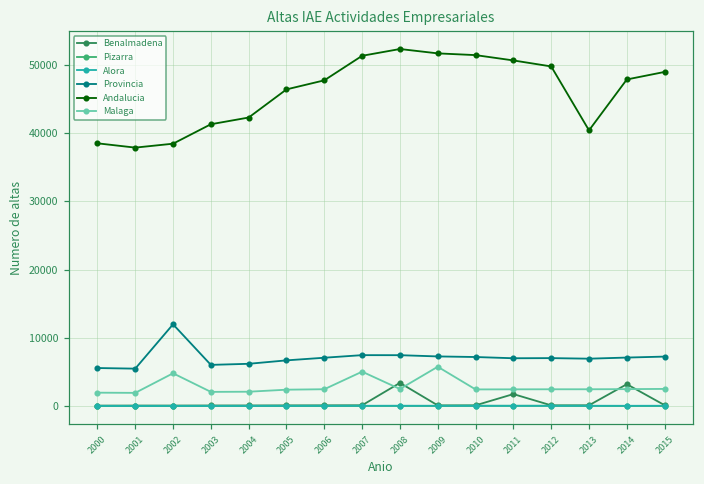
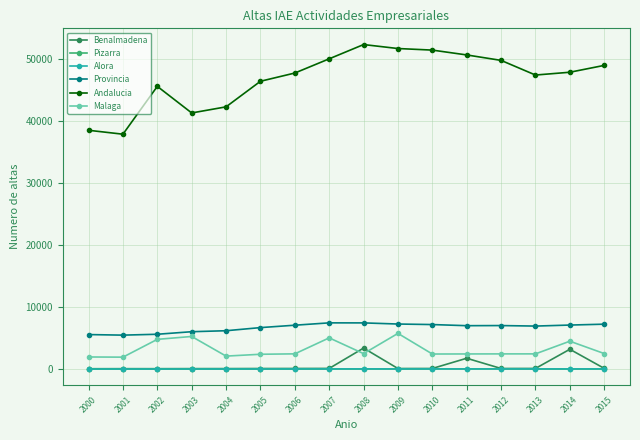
Provincia, 2002: 12000 -> 6000
Andalucia, 2002: 38000 -> 46000
Malaga, 2003: 2000 -> 5000
Andalucia, 2007: 51000 -> 50000
Andalucia, 2013: 40000 -> 47000
Malaga, 2014: 3000 -> 5000
